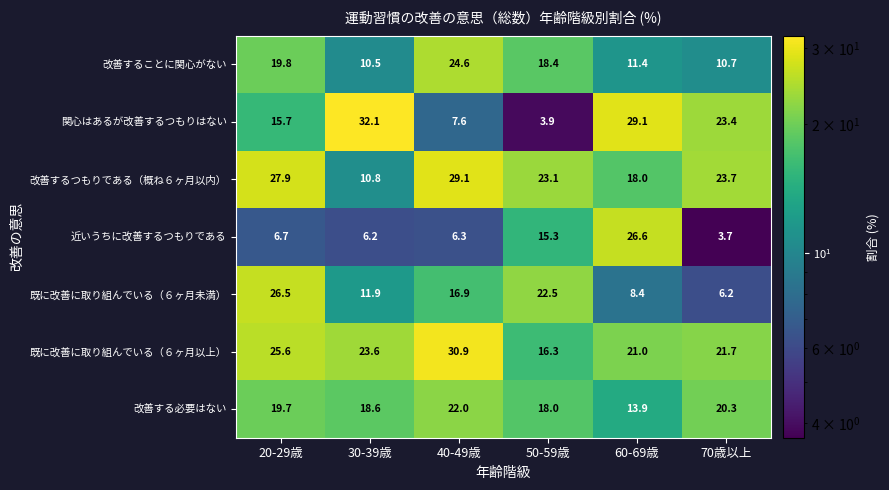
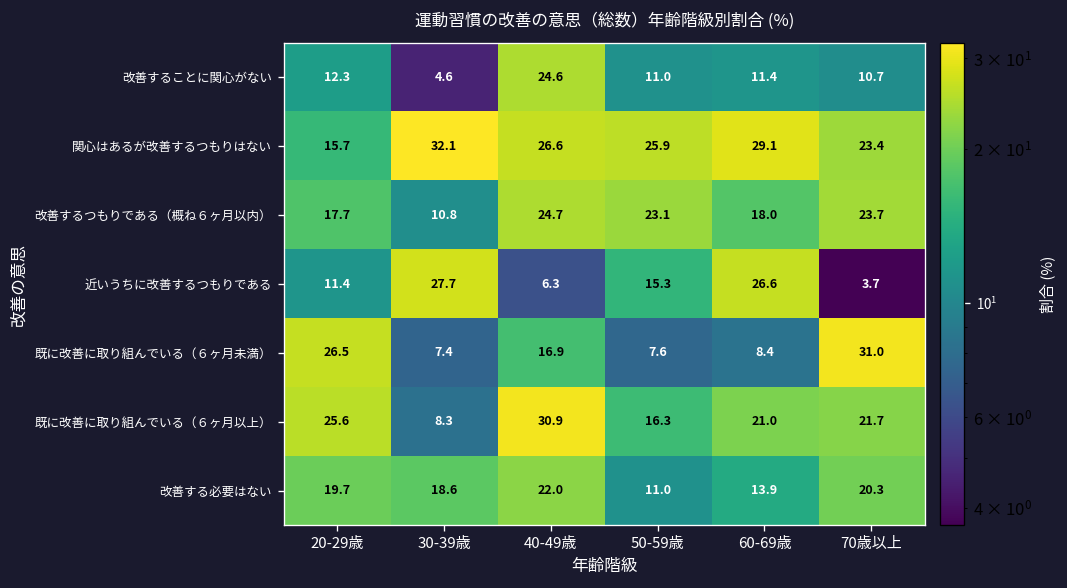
改善することに関心がない, 20-29歳: 19.8 -> 12.3
改善することに関心がない, 30-39歳: 10.5 -> 4.6
改善することに関心がない, 50-59歳: 18.4 -> 11.0
関心はあるが改善するつもりはない, 40-49歳: 7.6 -> 26.6
関心はあるが改善するつもりはない, 50-59歳: 3.9 -> 25.9
改善するつもりである（概ね６ヶ月以内）, 20-29歳: 27.9 -> 17.7
改善するつもりである（概ね６ヶ月以内）, 40-49歳: 29.1 -> 24.7
近いうちに改善するつもりである, 20-29歳: 6.7 -> 11.4
近いうちに改善するつもりである, 30-39歳: 6.2 -> 27.7
既に改善に取り組んでいる（６ヶ月未満）, 30-39歳: 11.9 -> 7.4
既に改善に取り組んでいる（６ヶ月未満）, 50-59歳: 22.5 -> 7.6
既に改善に取り組んでいる（６ヶ月未満）, 70歳以上: 6.2 -> 31.0
既に改善に取り組んでいる（６ヶ月以上）, 30-39歳: 23.6 -> 8.3
改善する必要はない, 50-59歳: 18.0 -> 11.0
